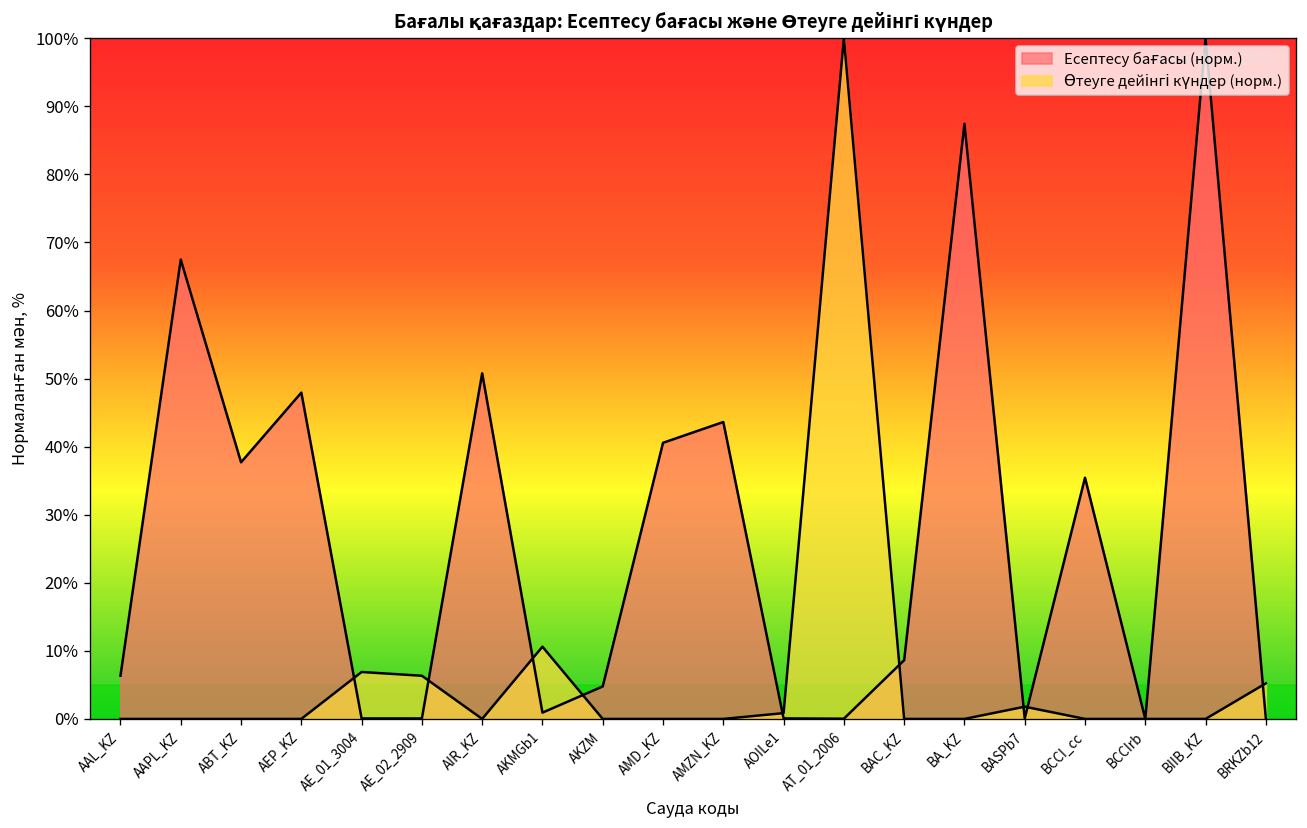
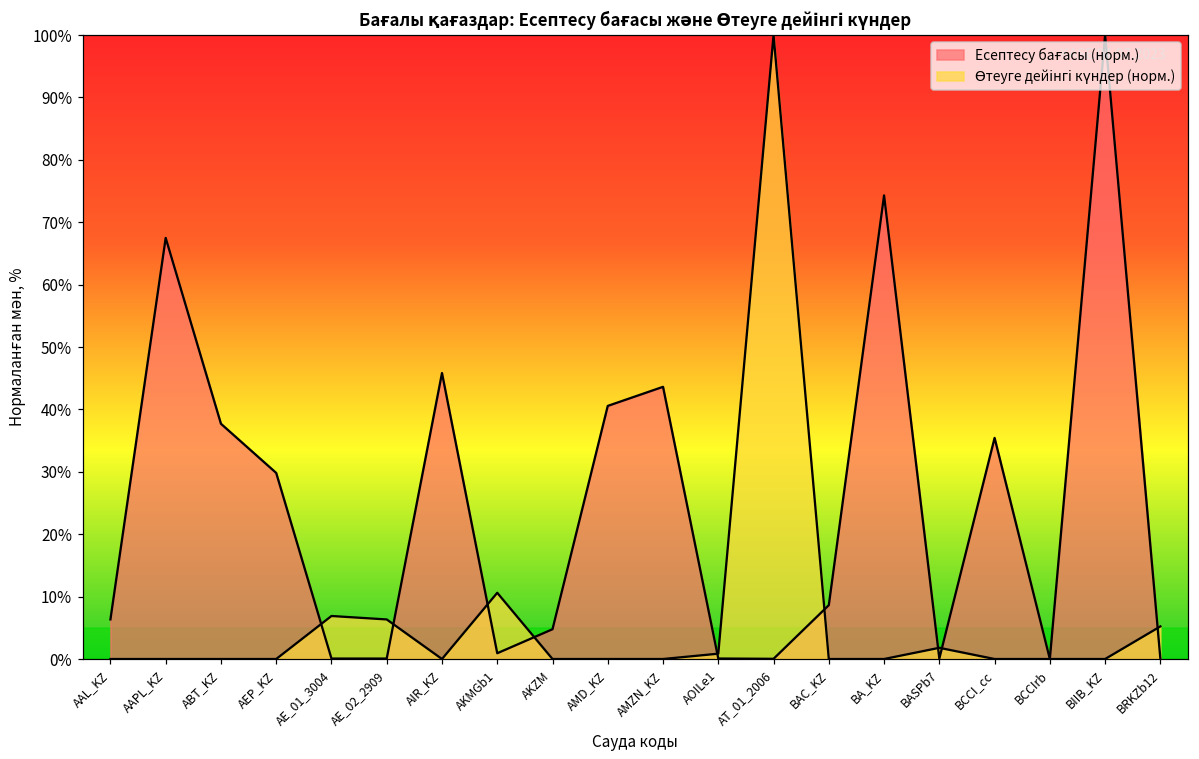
Есептесу бағасы (норм.), AEP_KZ: 48% -> 30%
Есептесу бағасы (норм.), AIR_KZ: 51% -> 46%
Есептесу бағасы (норм.), BA_KZ: 87% -> 74%
